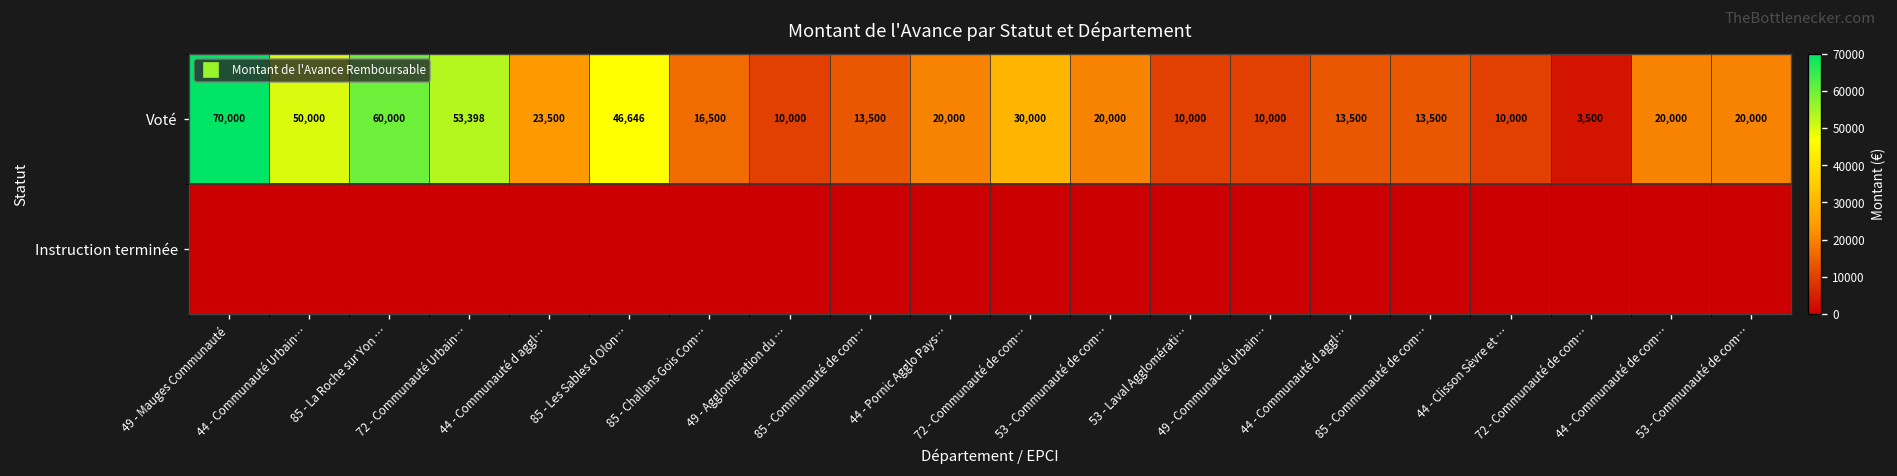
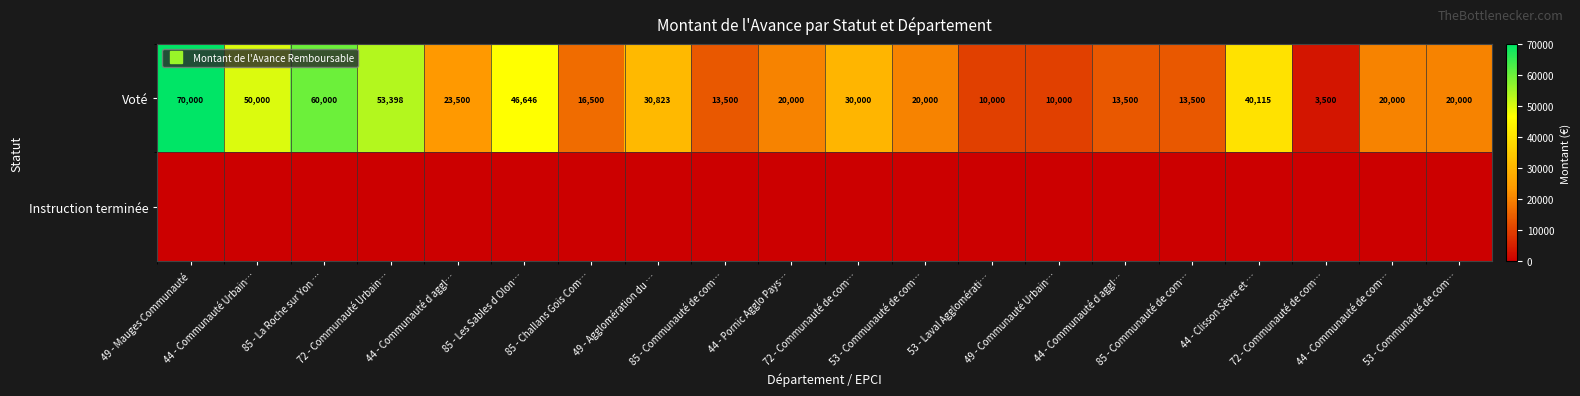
Voté, 49 - Agglomération du …: 10,000 -> 30,823
Voté, 44 - Clisson Sèvre et …: 10,000 -> 40,115
